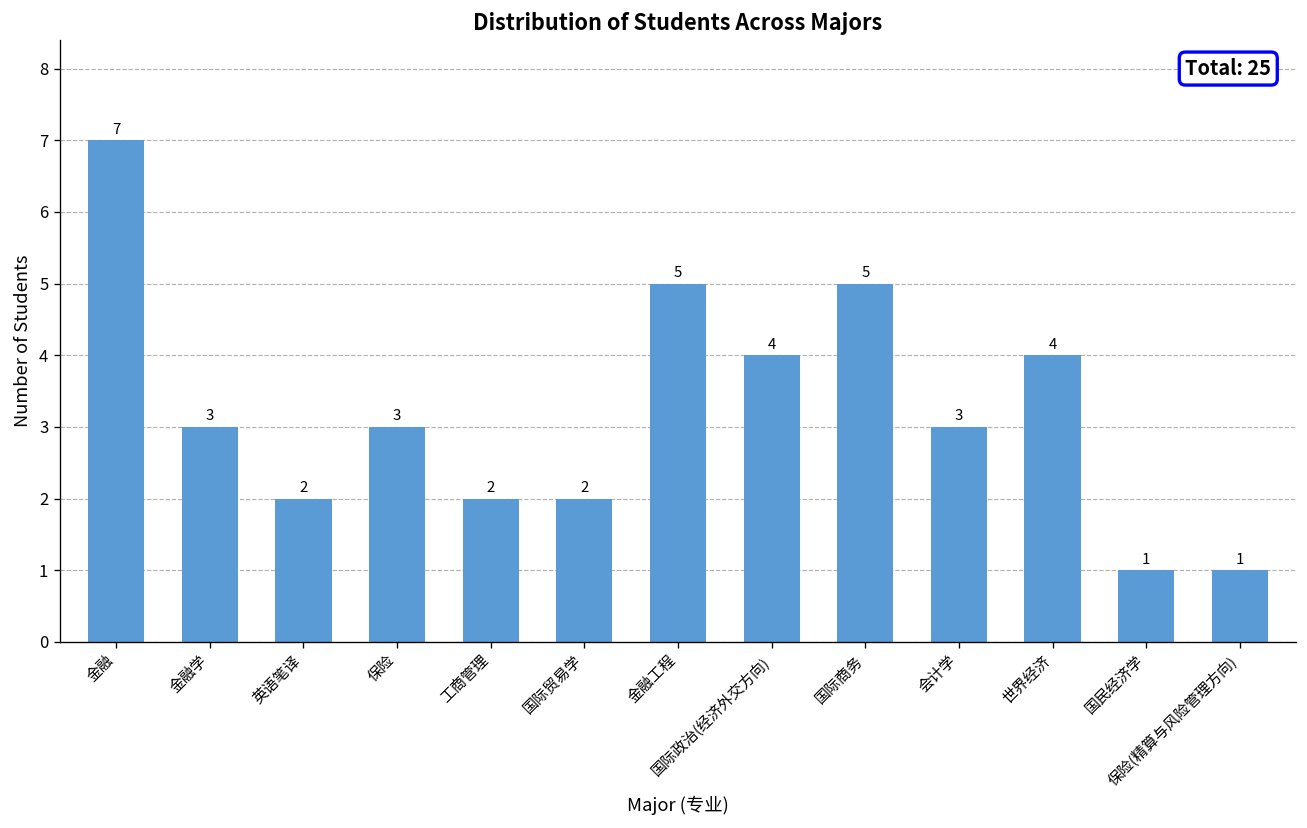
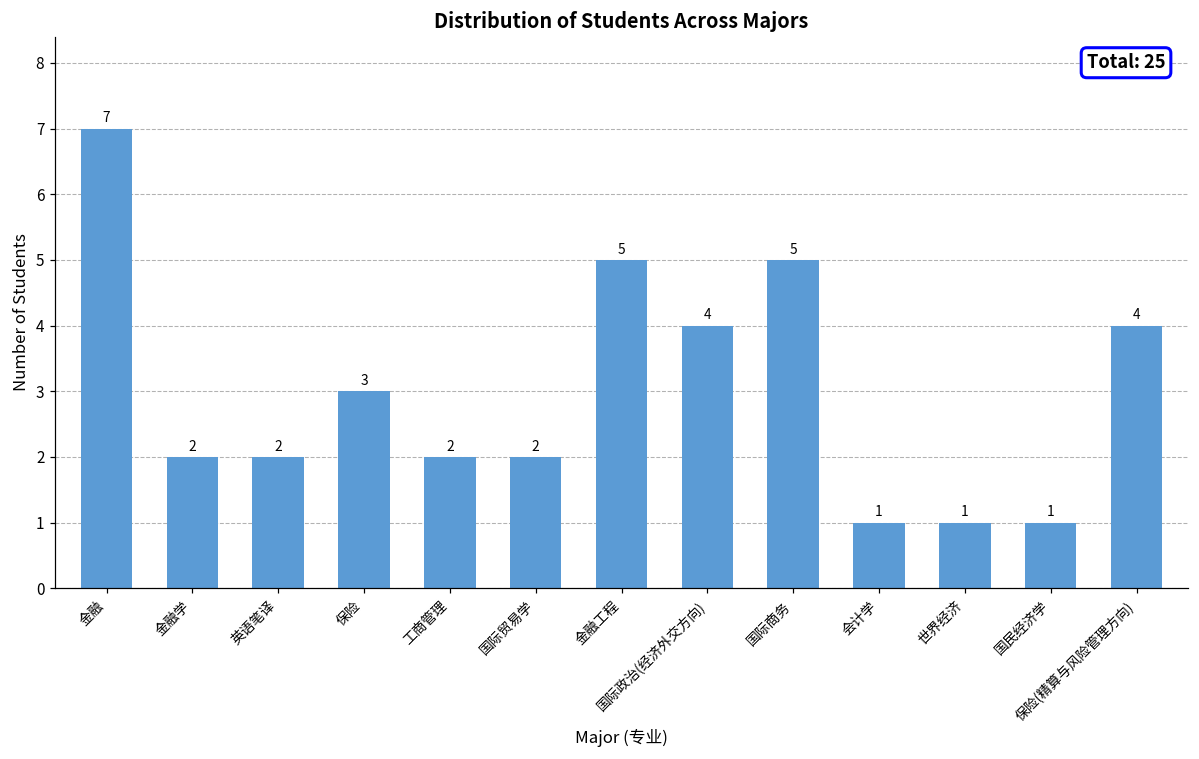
金融学: 3 -> 2
会计学: 3 -> 1
世界经济: 4 -> 1
保险(精算与风险管理方向): 1 -> 4
